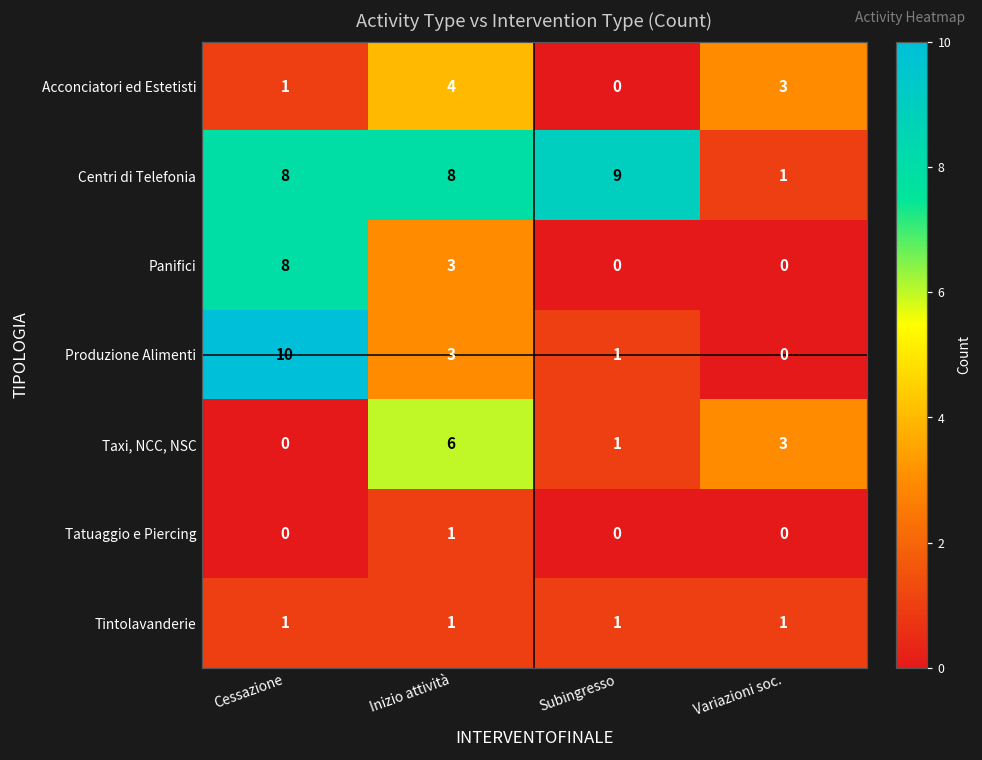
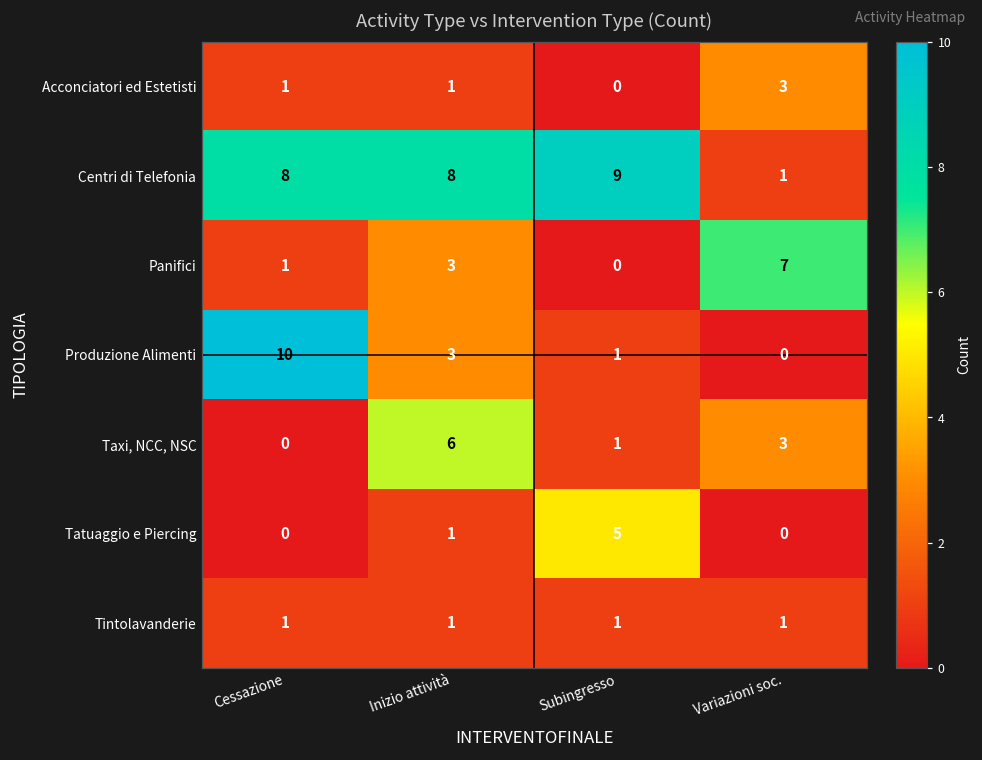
Acconciatori ed Estetisti, Inizio attività: 4 -> 1
Panifici, Cessazione: 8 -> 1
Panifici, Variazioni soc.: 0 -> 7
Tatuaggio e Piercing, Subingresso: 0 -> 5
